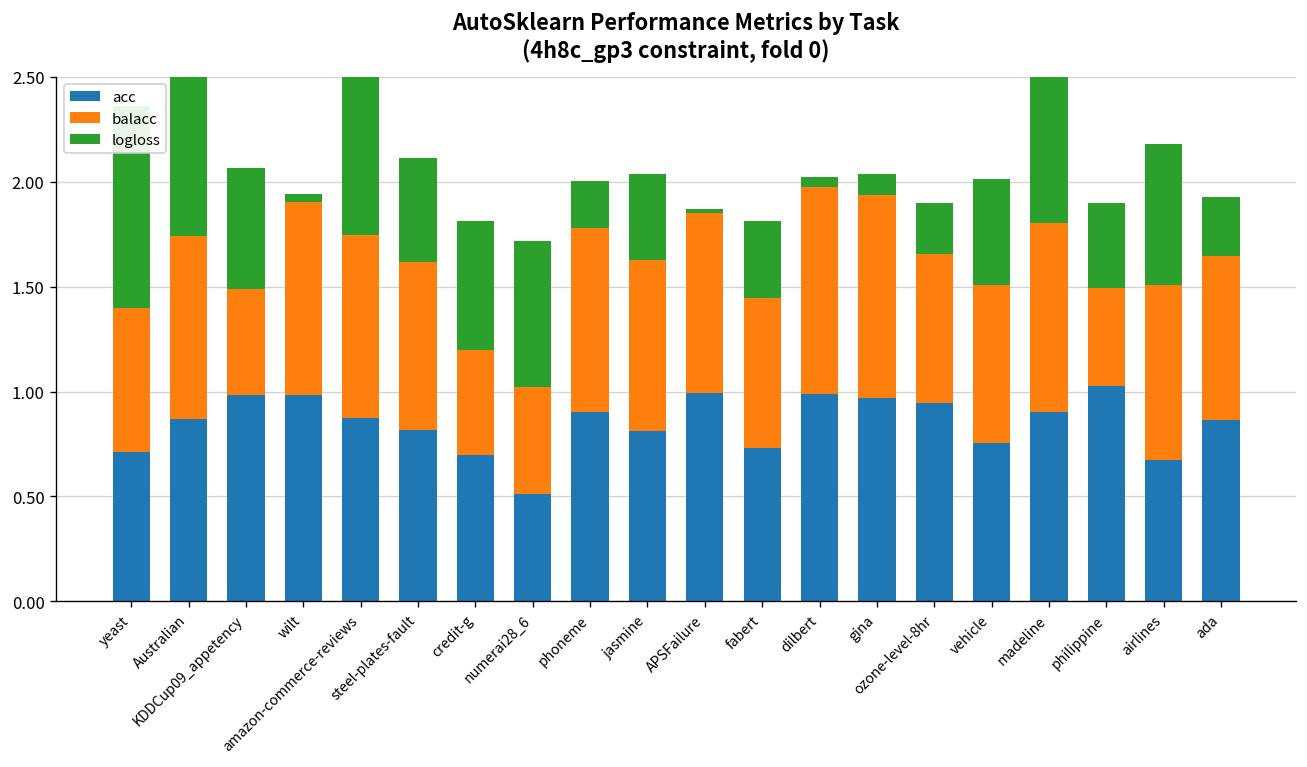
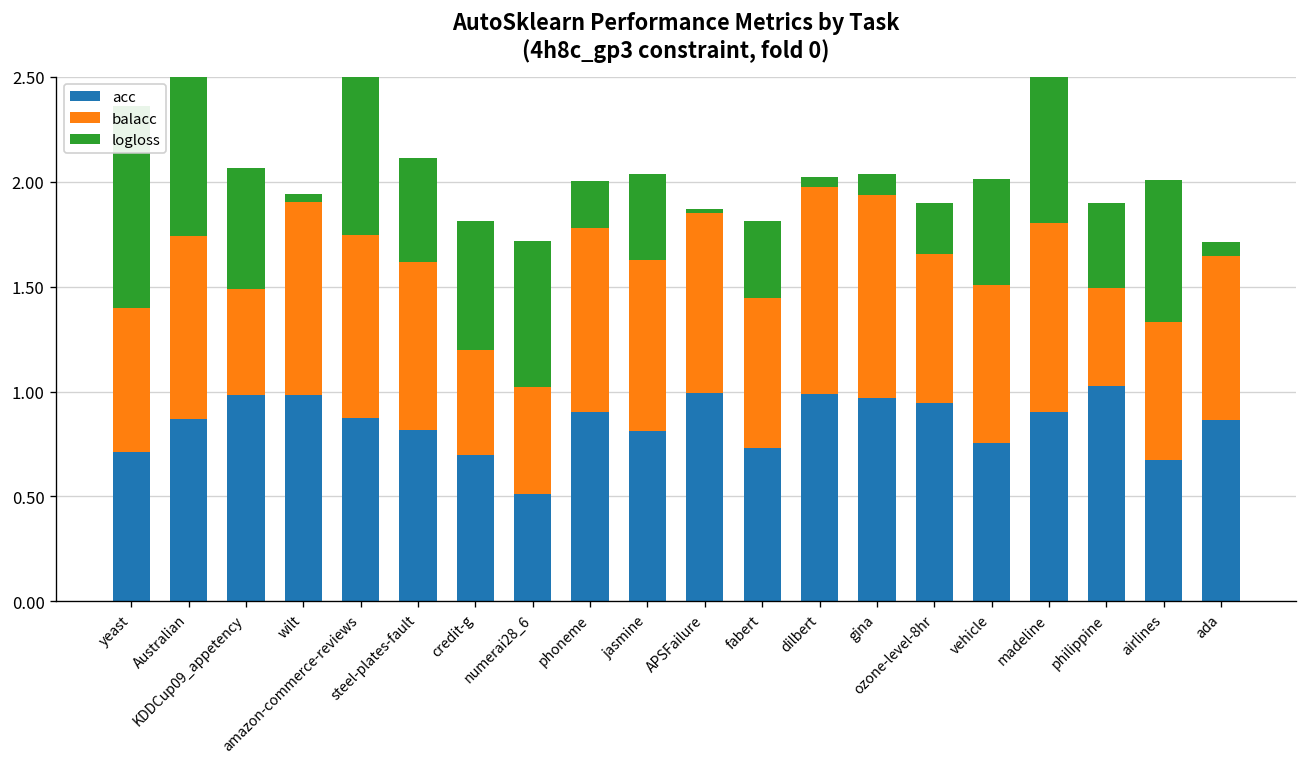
balacc, airlines: 0.83 -> 0.66
logloss, ada: 0.28 -> 0.07
